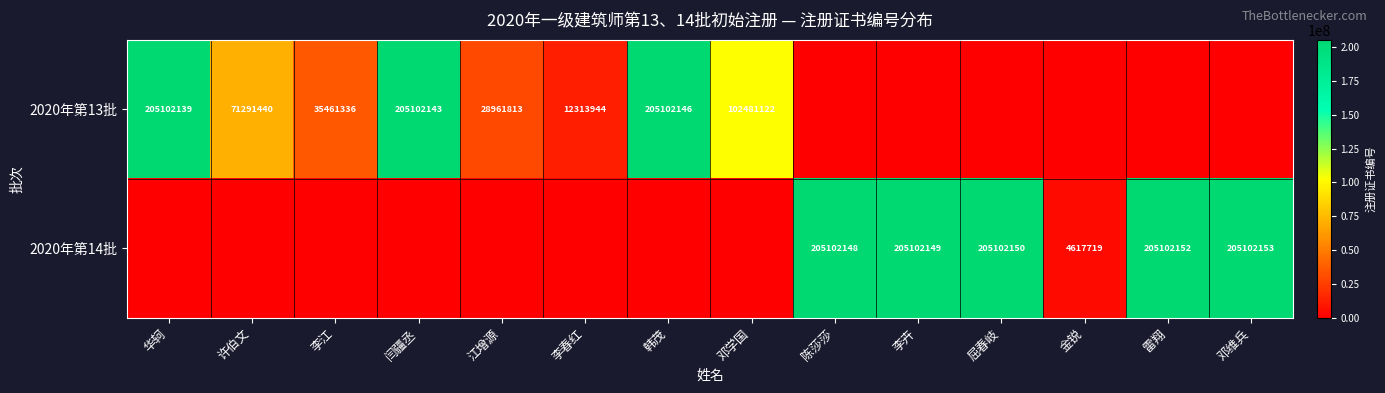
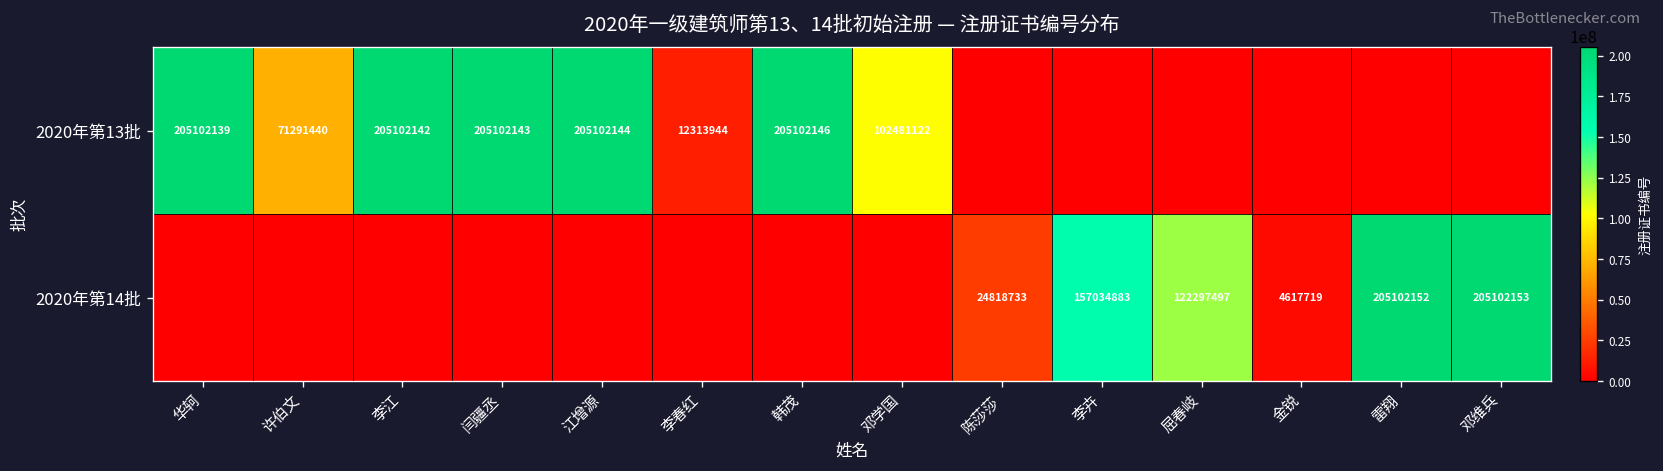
2020年第13批, 李江: 35461336 -> 205102142
2020年第13批, 江增源: 28961813 -> 205102144
2020年第14批, 陈莎莎: 205102148 -> 24818733
2020年第14批, 李卉: 205102149 -> 157034883
2020年第14批, 屈春岐: 205102150 -> 122297497
